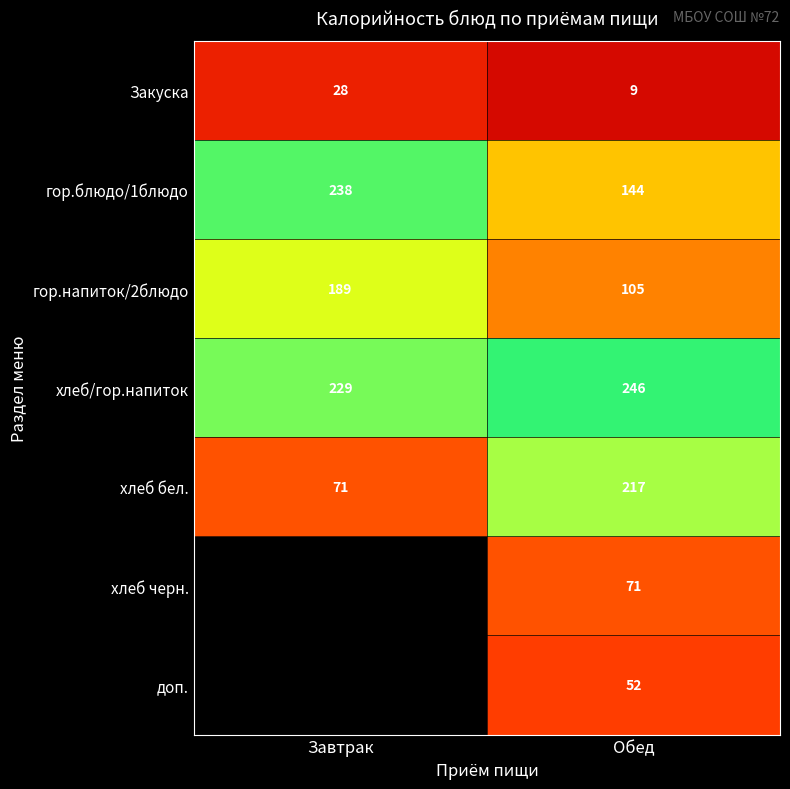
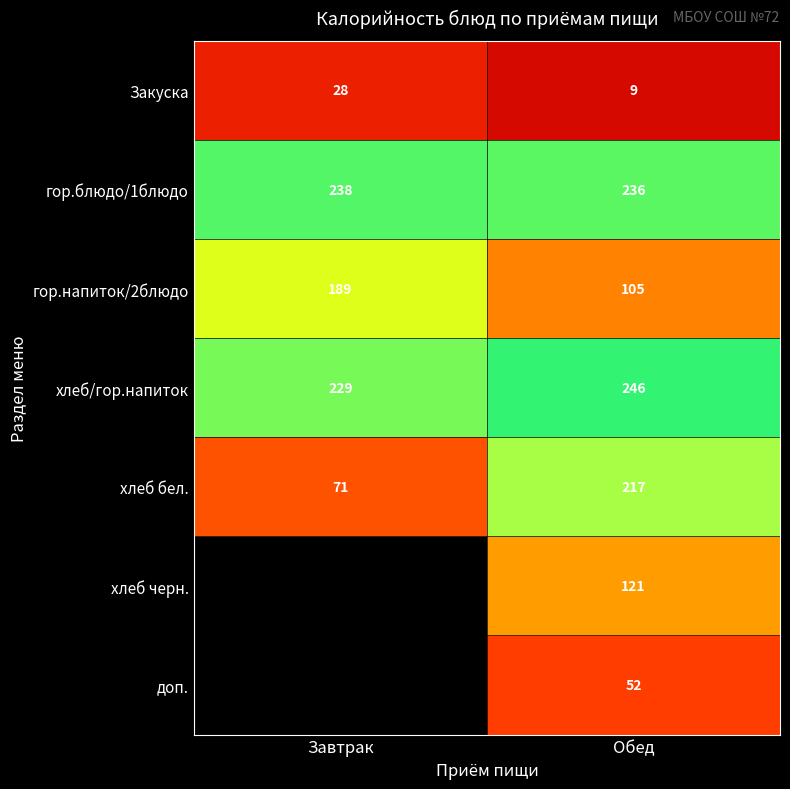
гор.блюдо/1блюдо, Обед: 144 -> 236
хлеб черн., Обед: 71 -> 121
